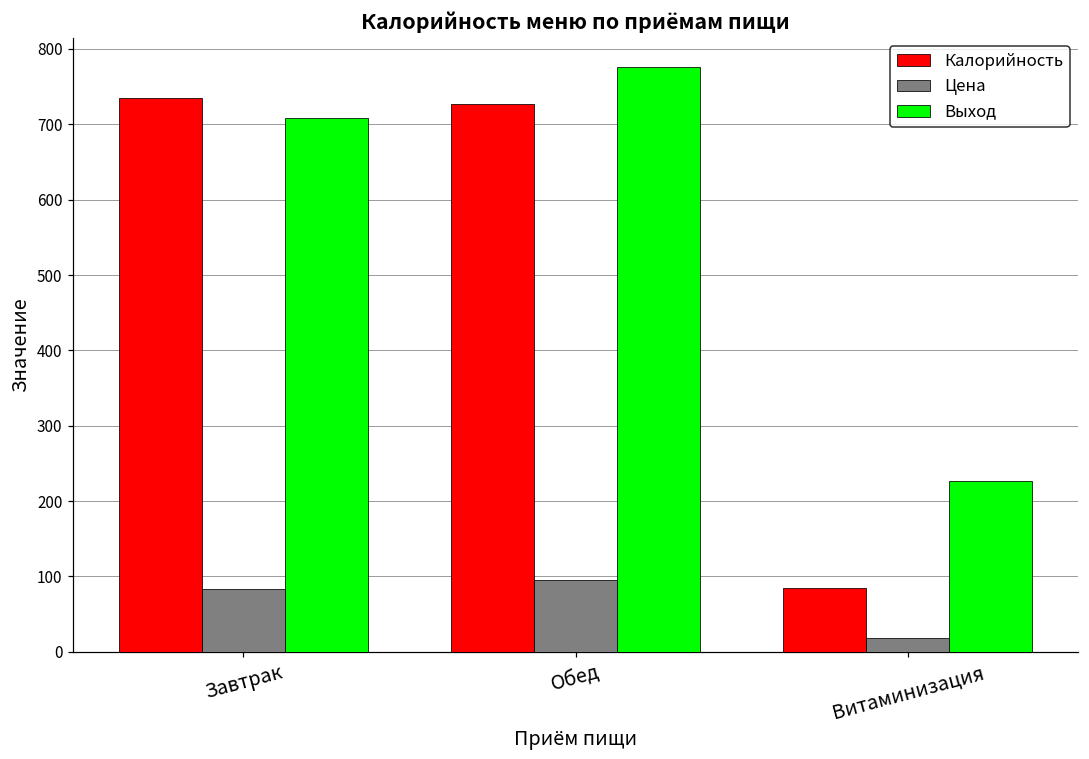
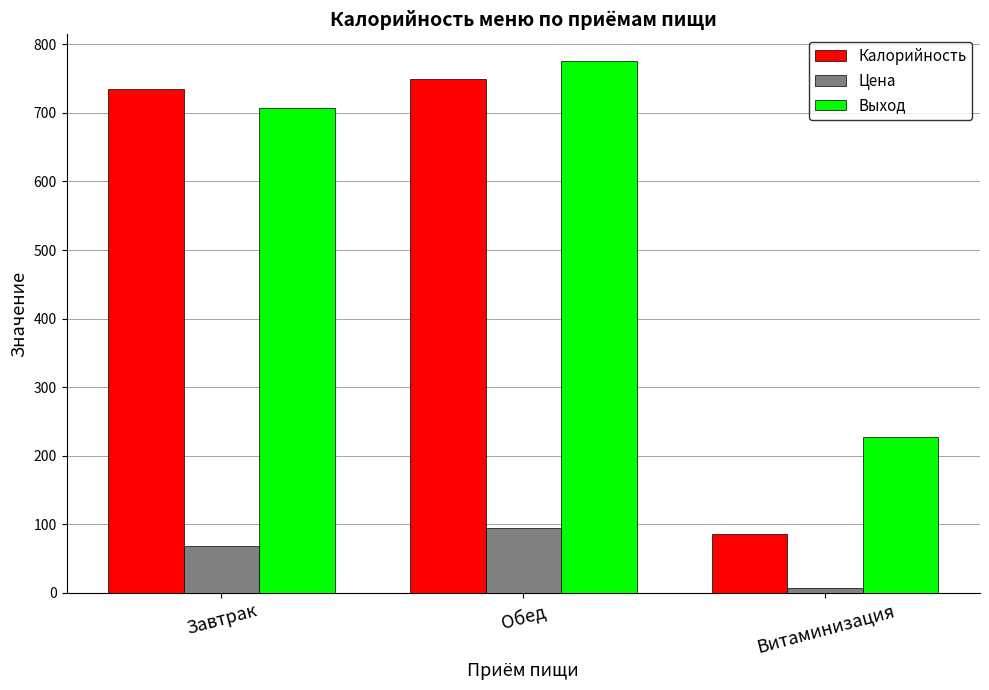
Цена, Завтрак: 80 -> 70
Калорийность, Обед: 730 -> 750
Цена, Витаминизация: 20 -> 10
